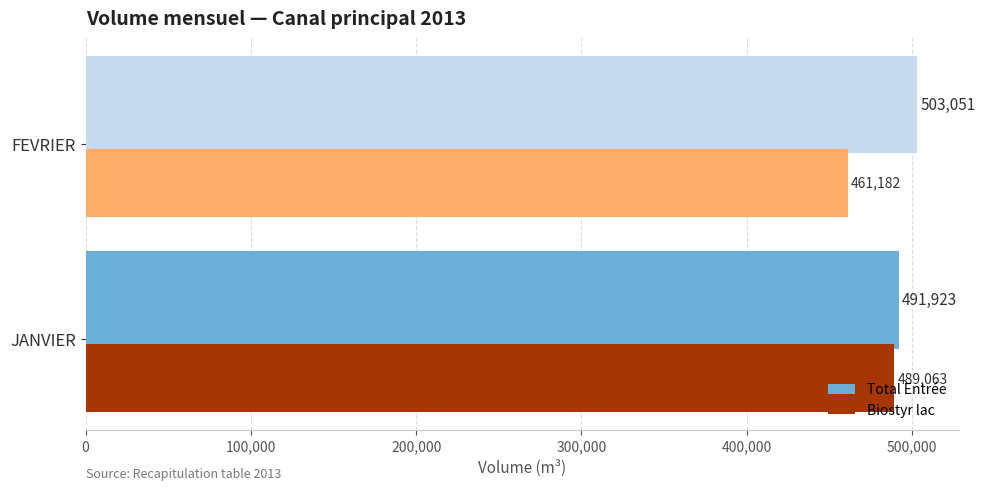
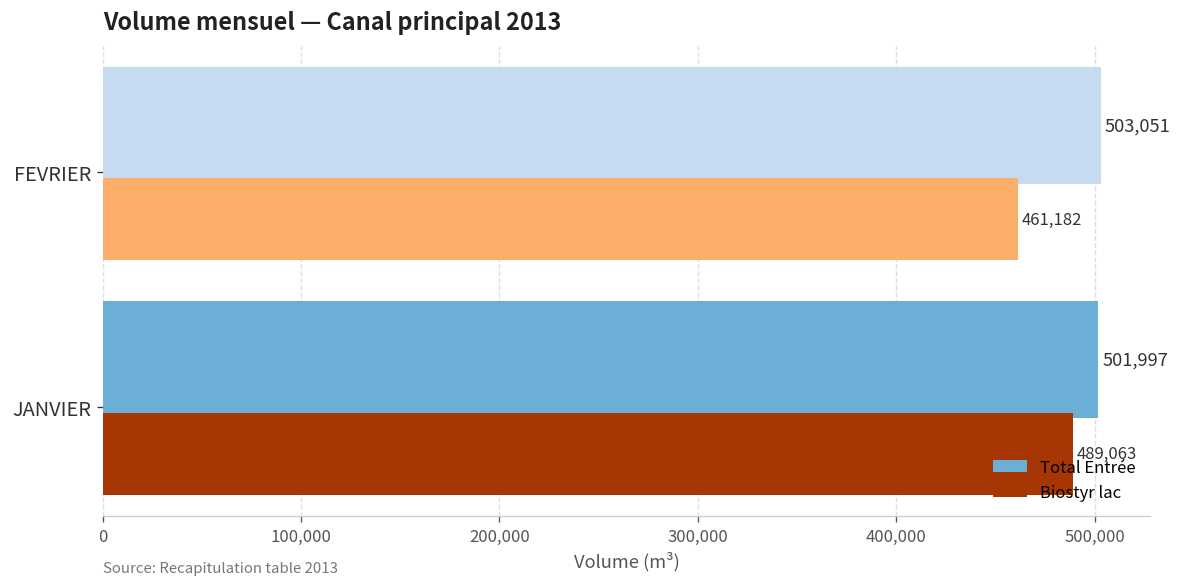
Total Entrée, JANVIER: 491,923 -> 501,997
